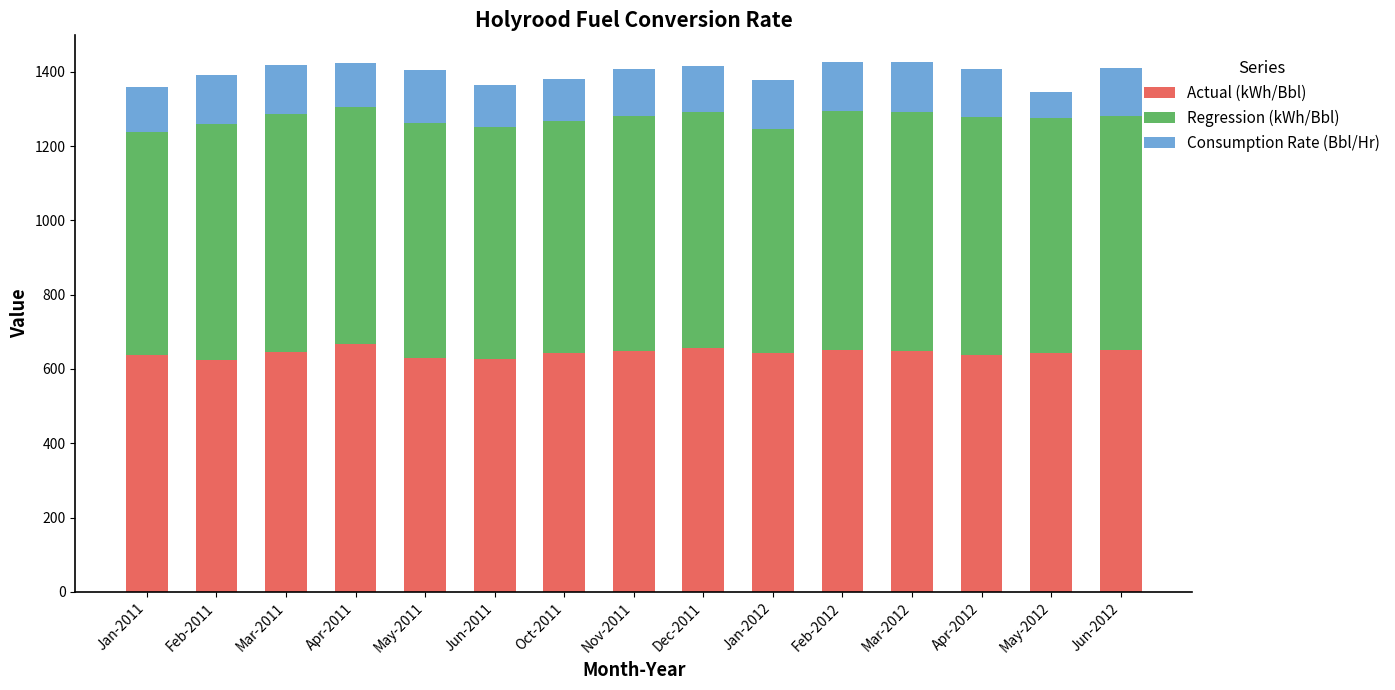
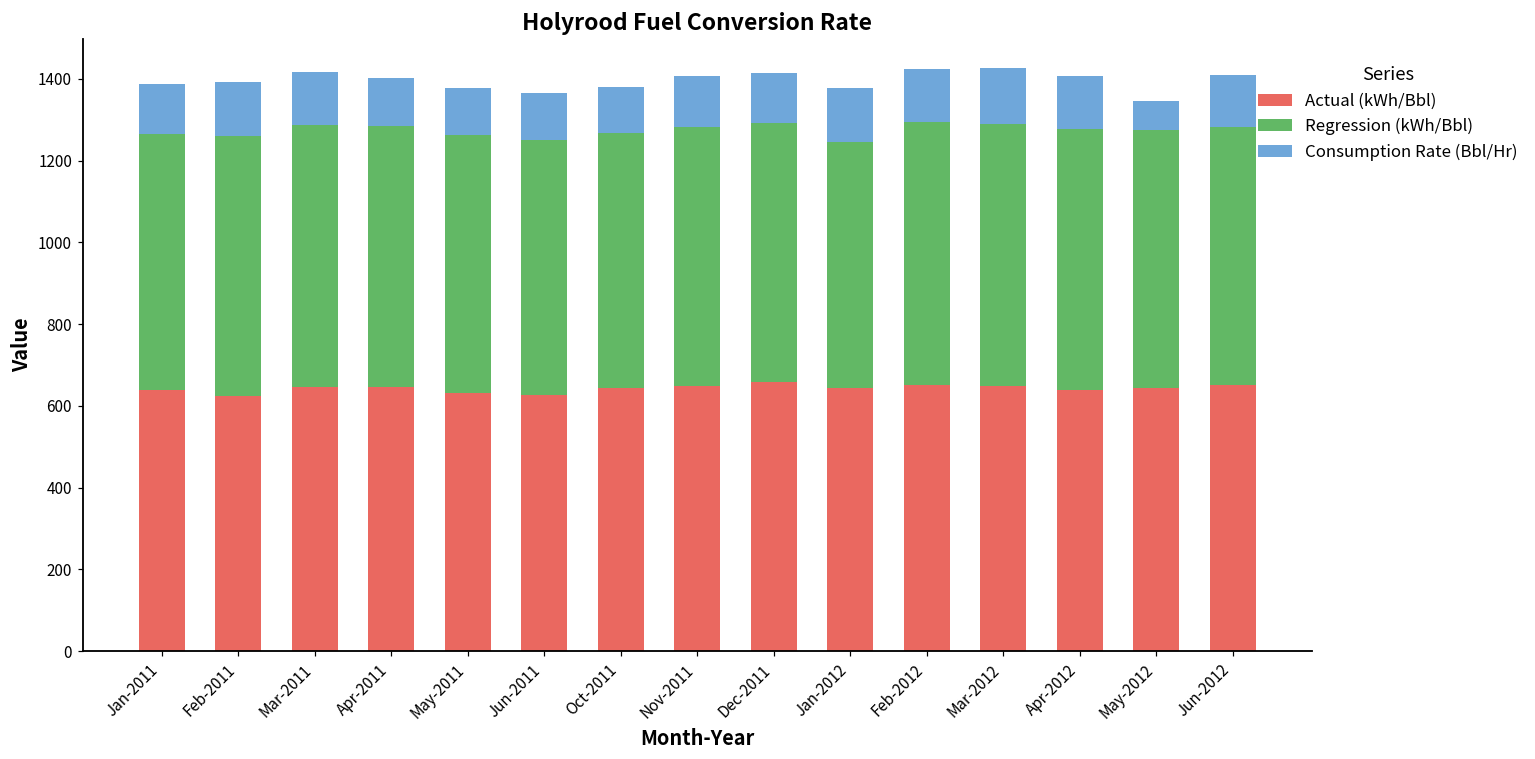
Regression (kWh/Bbl), Jan-2011: 600 -> 630
Actual (kWh/Bbl), Apr-2011: 670 -> 650
Consumption Rate (Bbl/Hr), May-2011: 140 -> 120
